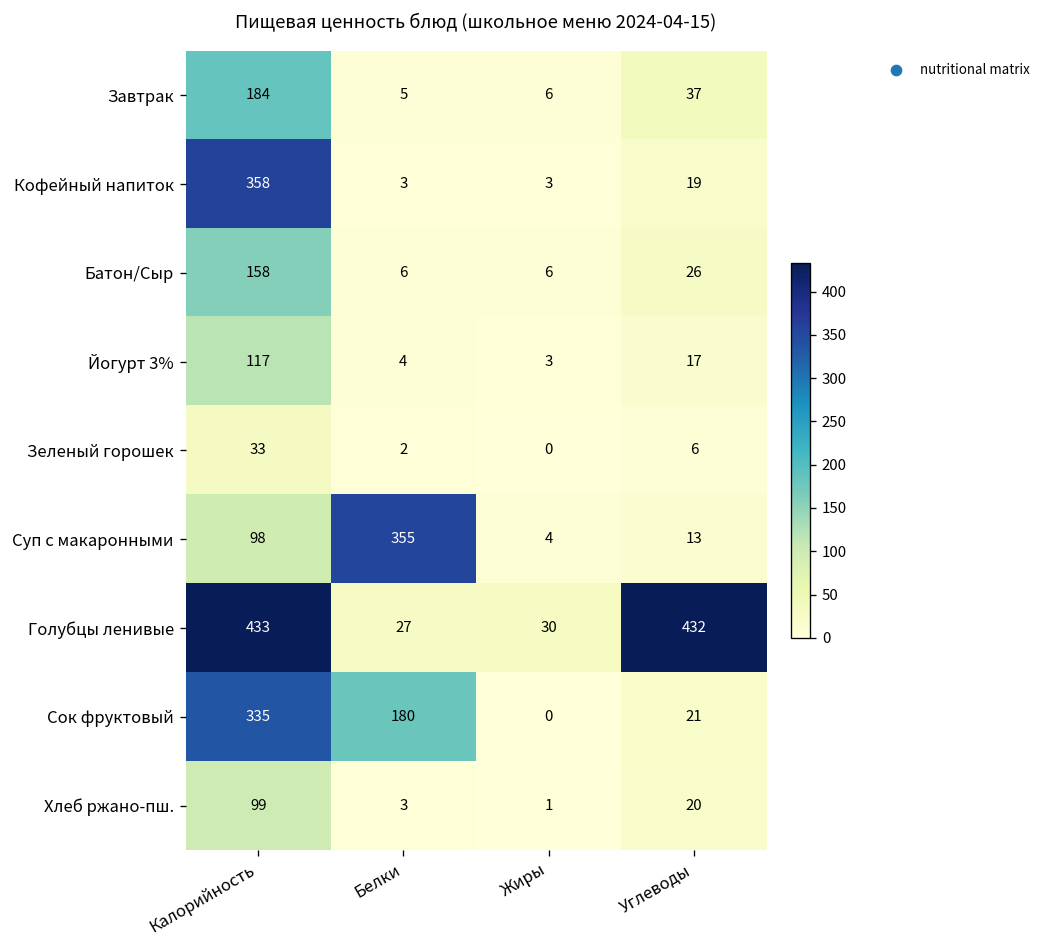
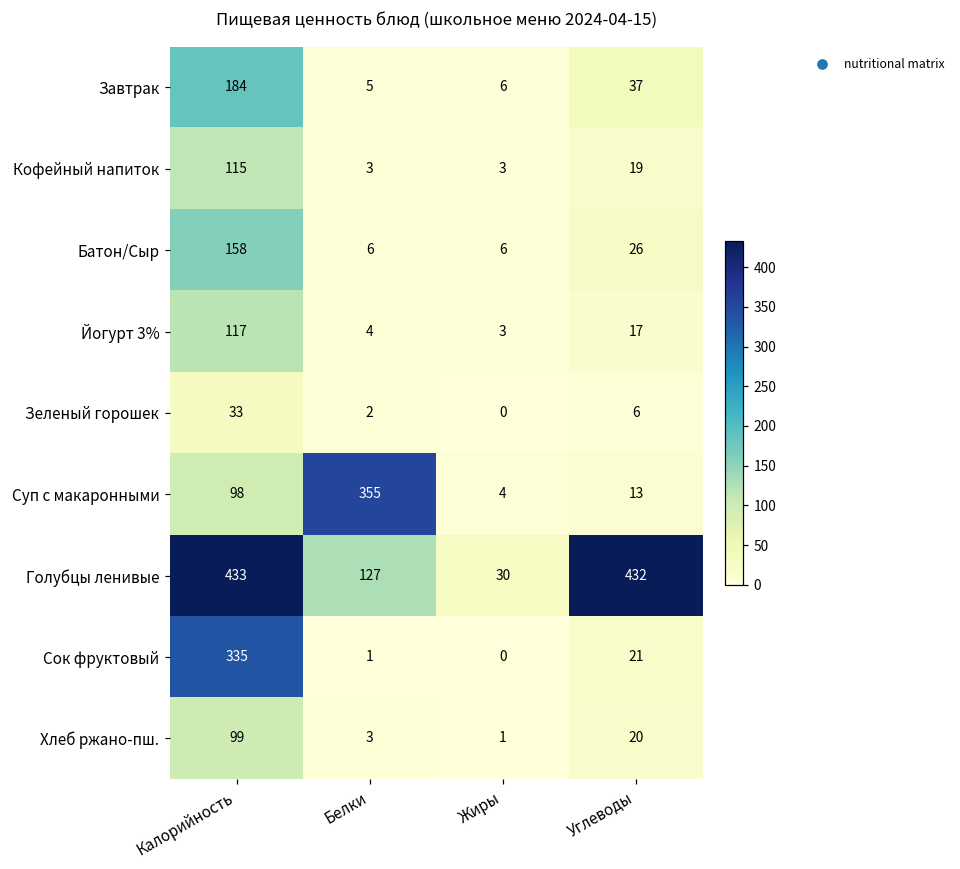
Кофейный напиток, Калорийность: 358 -> 115
Голубцы ленивые, Белки: 27 -> 127
Сок фруктовый, Белки: 180 -> 1
